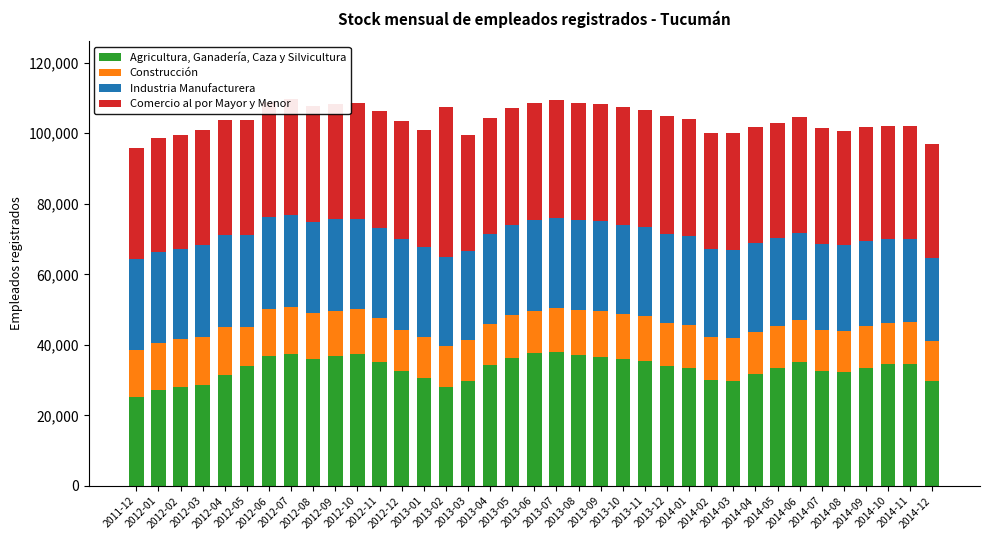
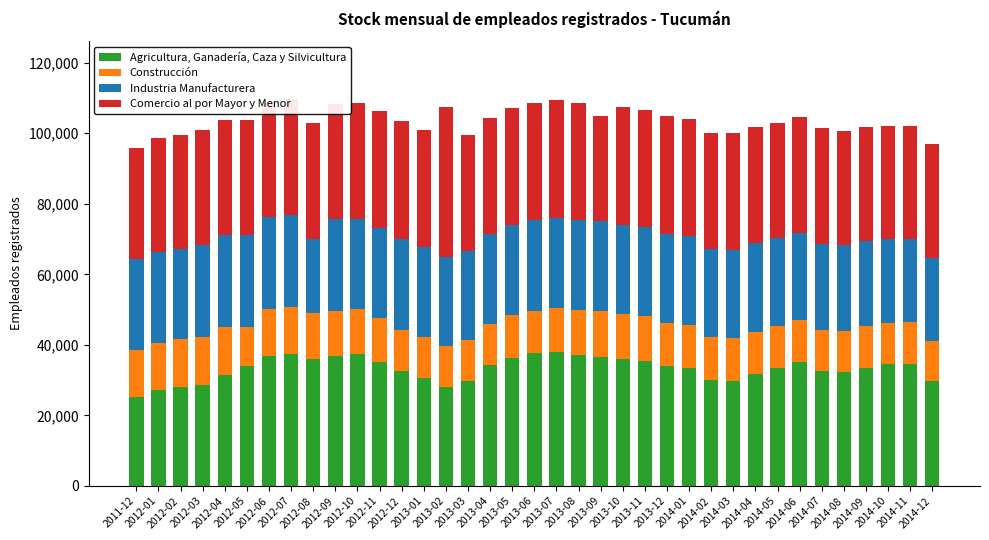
Industria Manufacturera, 2012-08: 26,000 -> 21,000
Comercio al por Mayor y Menor, 2013-09: 33,000 -> 30,000
